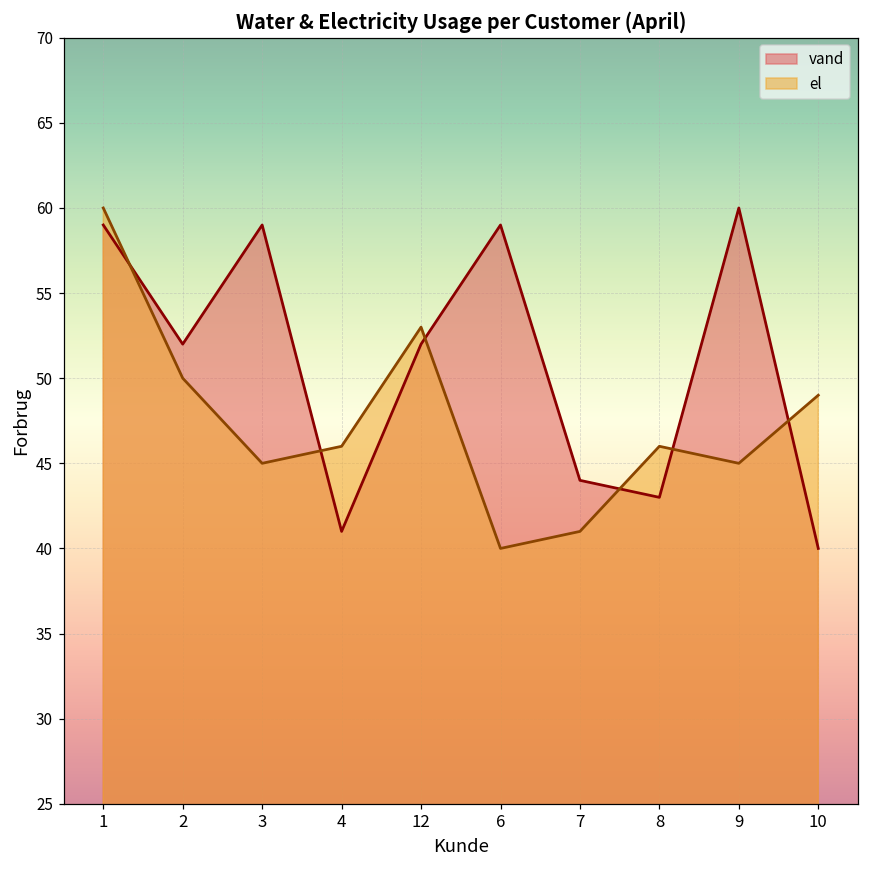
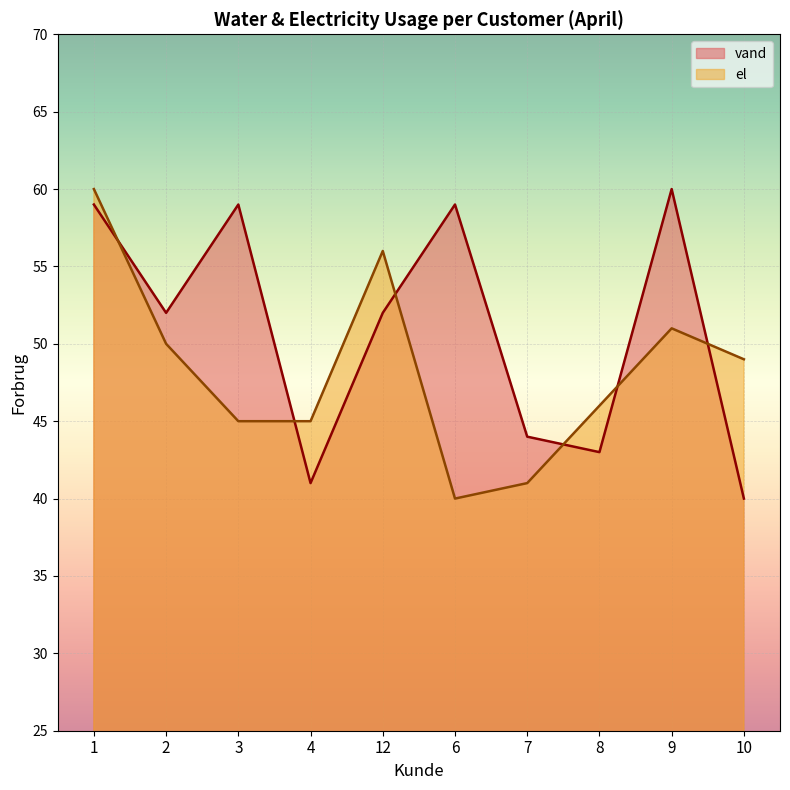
el, 4: 46 -> 45
el, 12: 53 -> 56
el, 9: 45 -> 51
